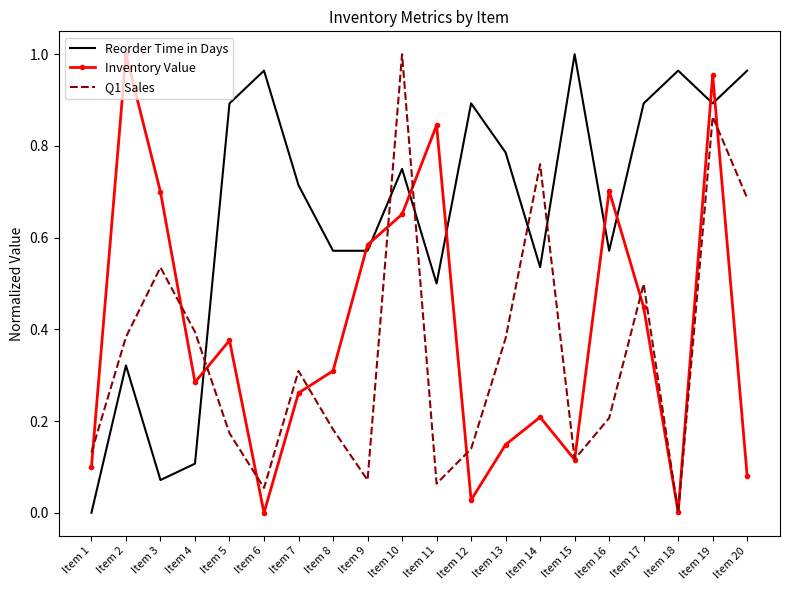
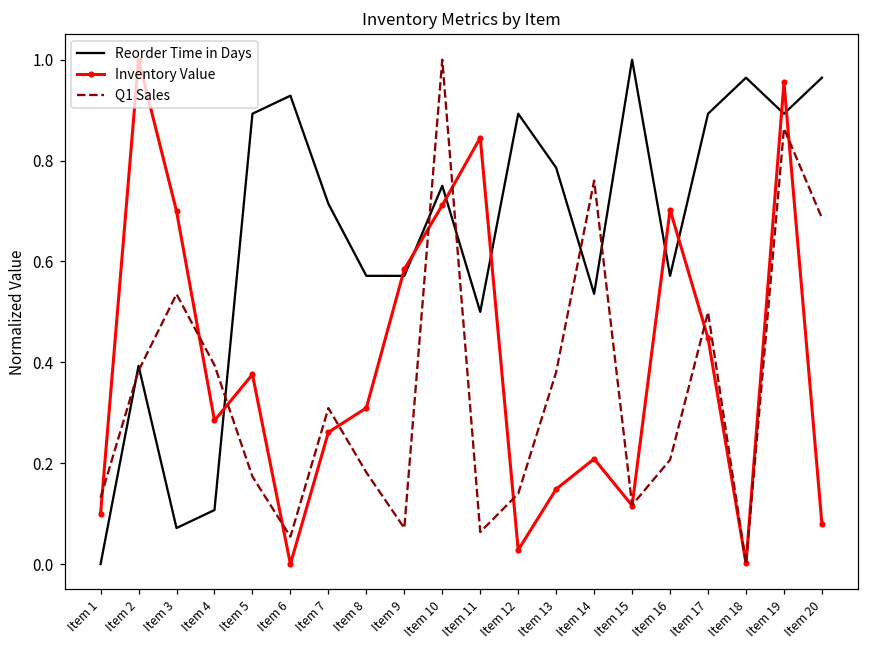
Reorder Time in Days, Item 2: 0.32 -> 0.39
Reorder Time in Days, Item 6: 0.96 -> 0.93
Inventory Value, Item 10: 0.65 -> 0.71
